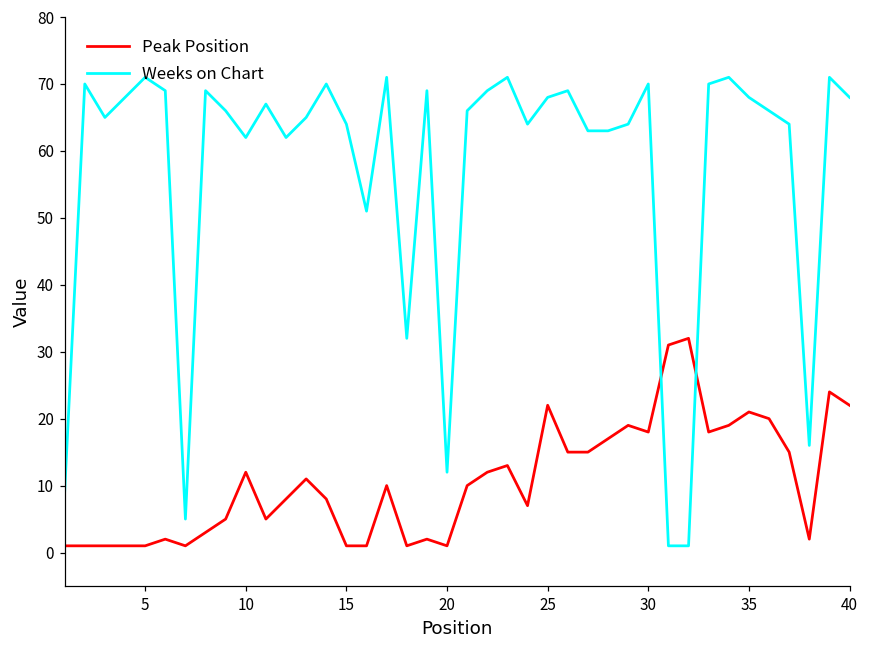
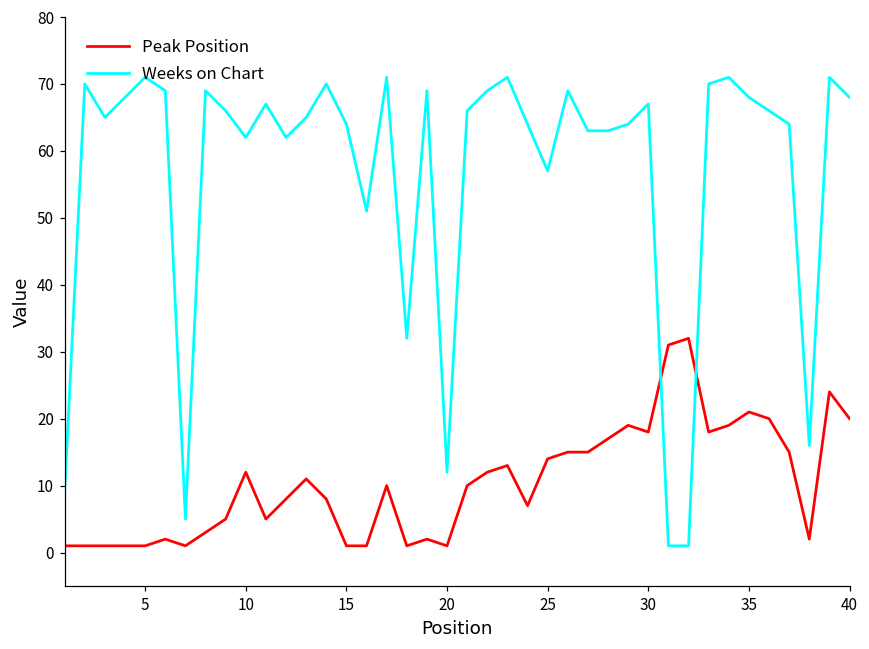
Peak Position, 25: 22 -> 14
Weeks on Chart, 25: 68 -> 57
Weeks on Chart, 30: 70 -> 67
Peak Position, 40: 22 -> 20
